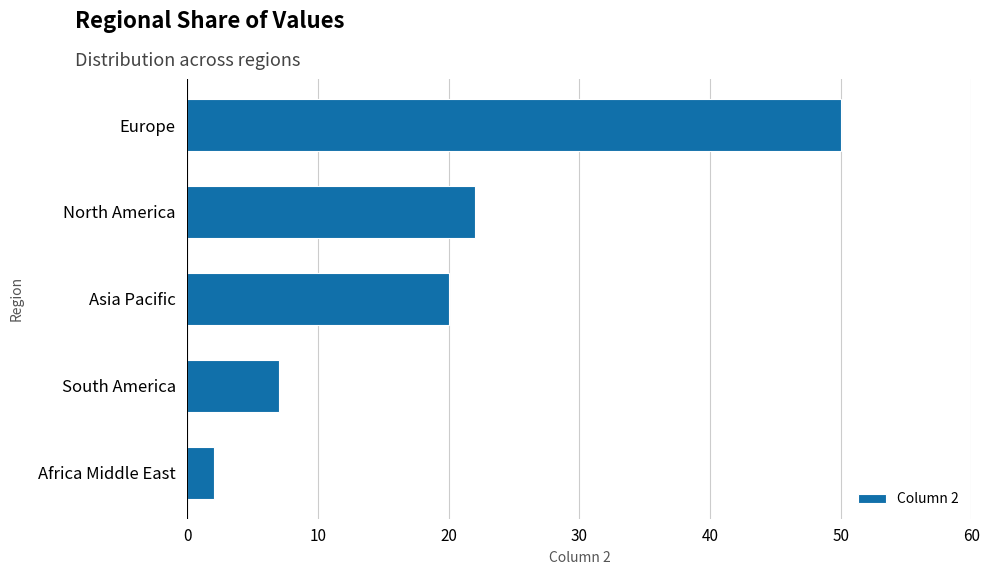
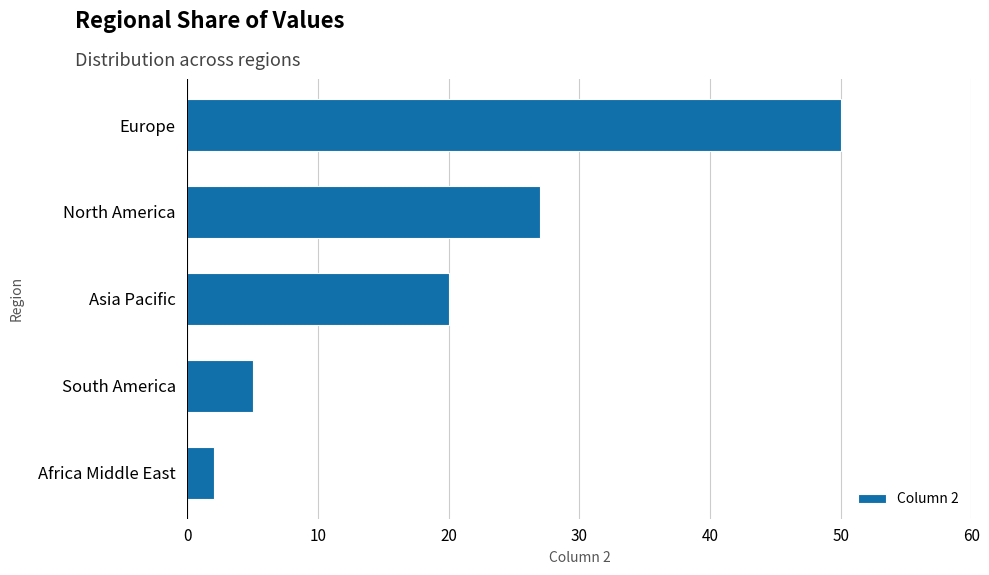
North America: 22 -> 27
South America: 7 -> 5
